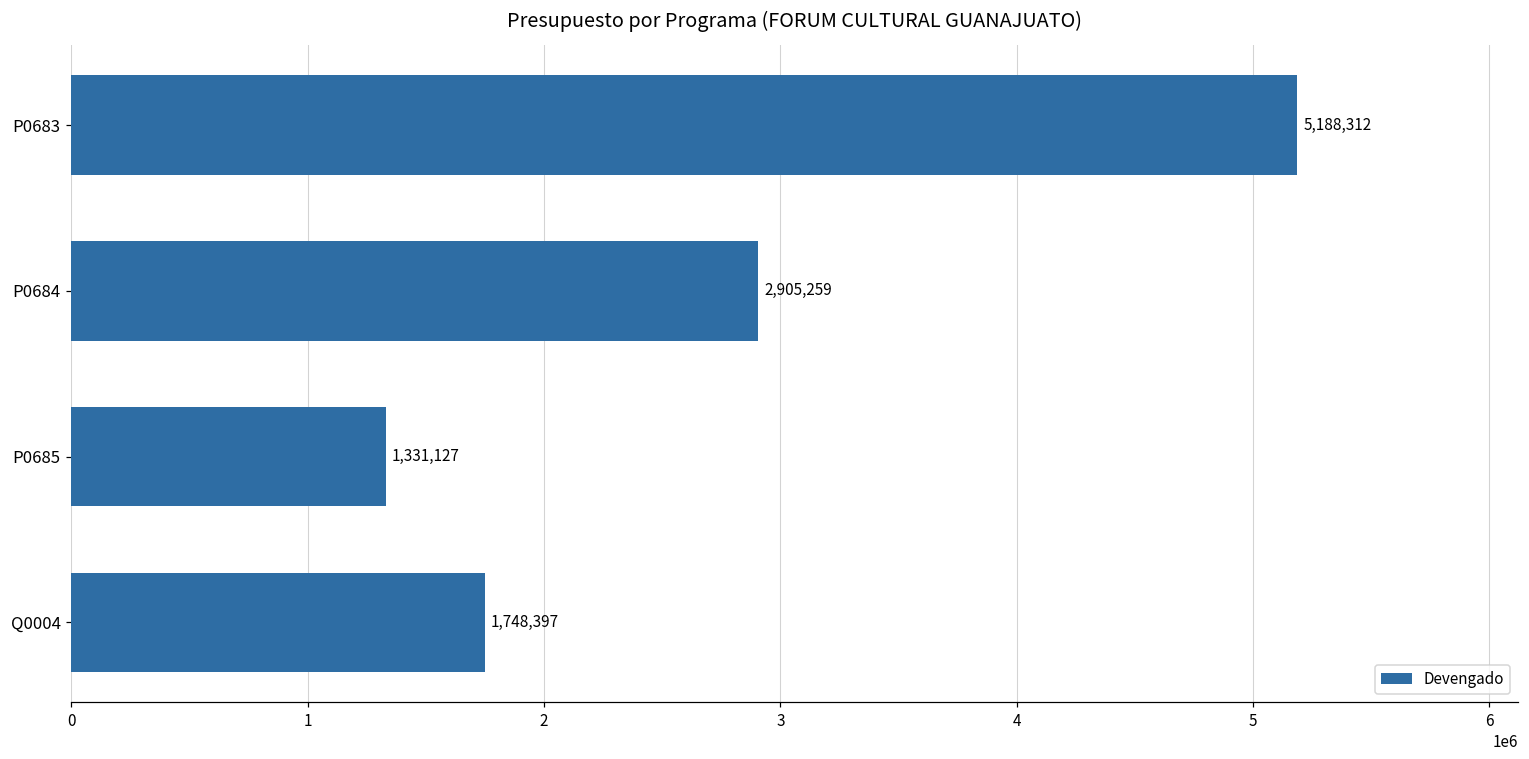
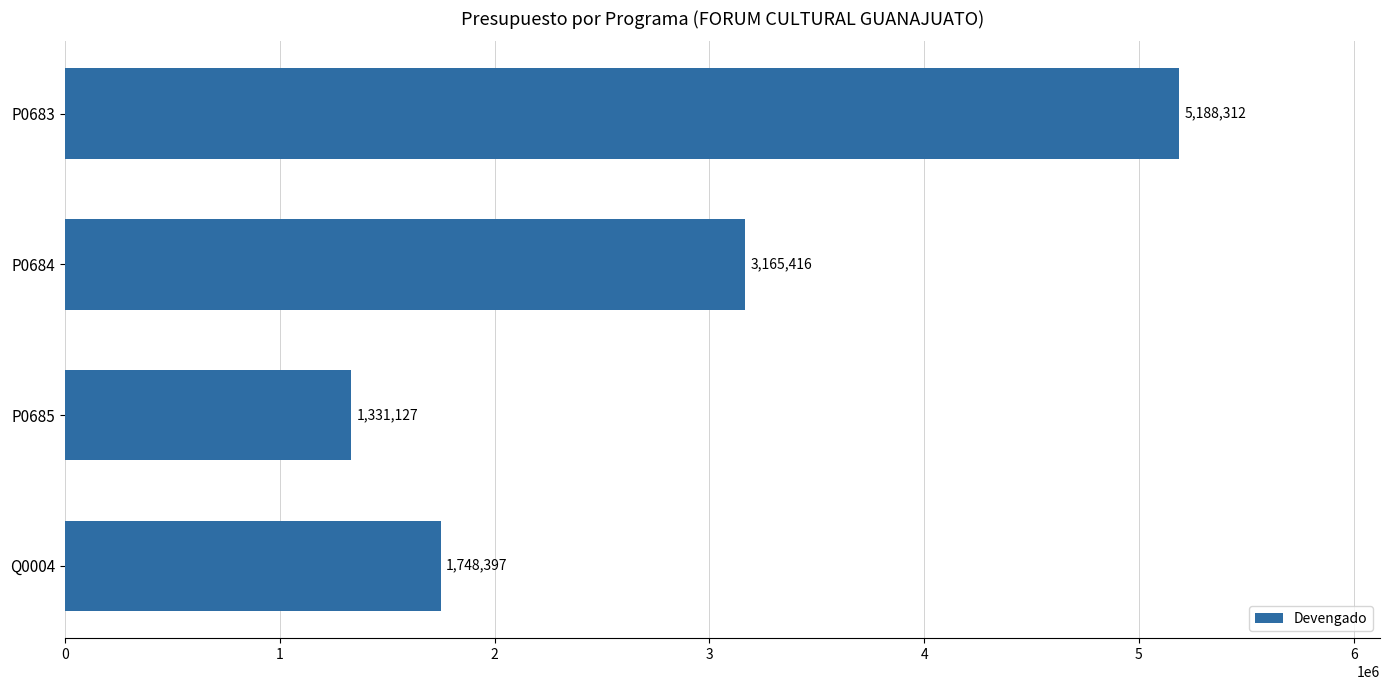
P0684: 2,905,259 -> 3,165,416
